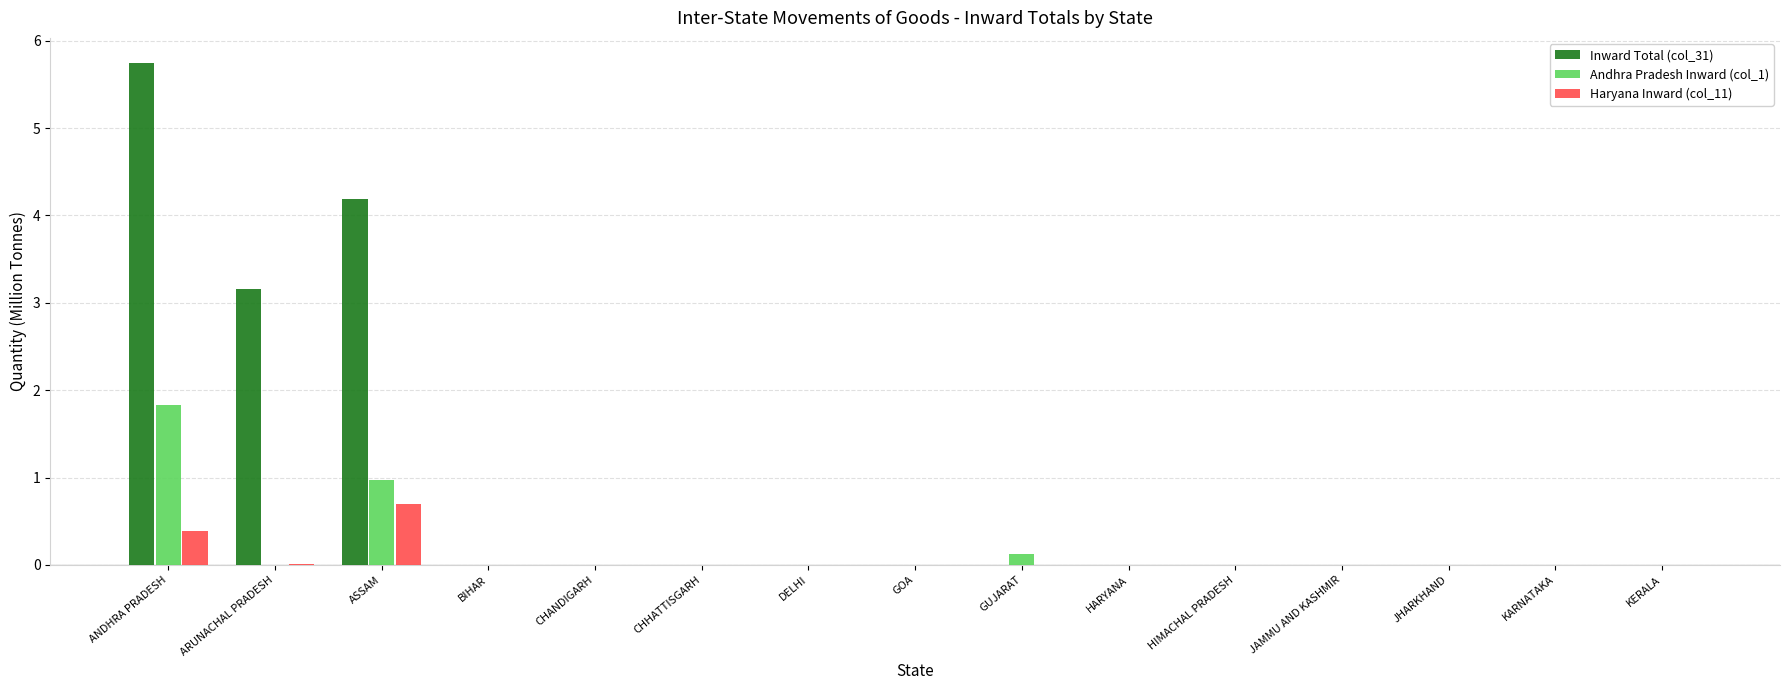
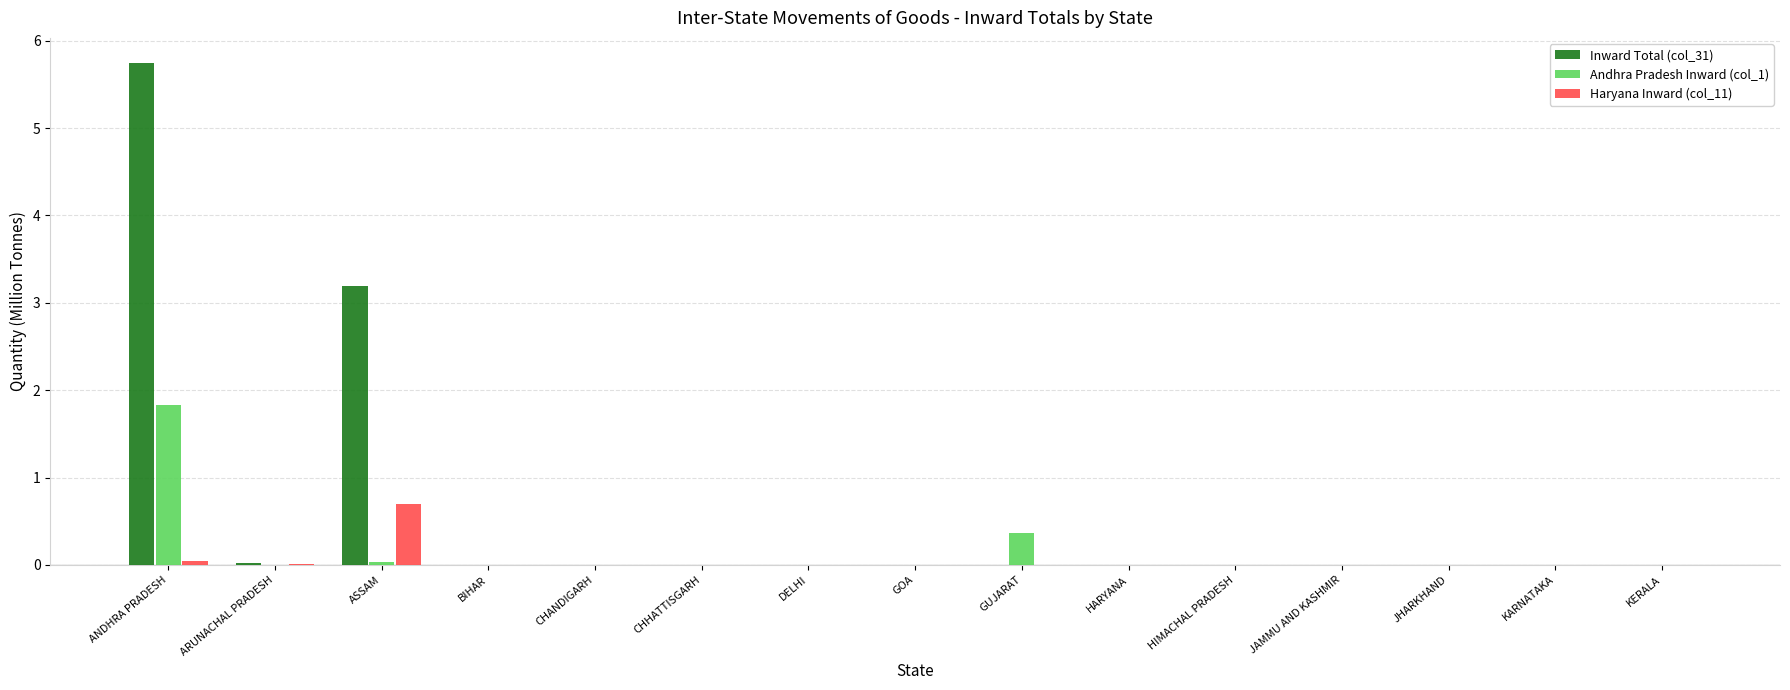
Haryana Inward (col_11), ANDHRA PRADESH: 0.4 -> 0.0
Inward Total (col_31), ARUNACHAL PRADESH: 3.2 -> 0.0
Inward Total (col_31), ASSAM: 4.2 -> 3.2
Andhra Pradesh Inward (col_1), ASSAM: 1.0 -> 0.0
Andhra Pradesh Inward (col_1), GUJARAT: 0.1 -> 0.4
